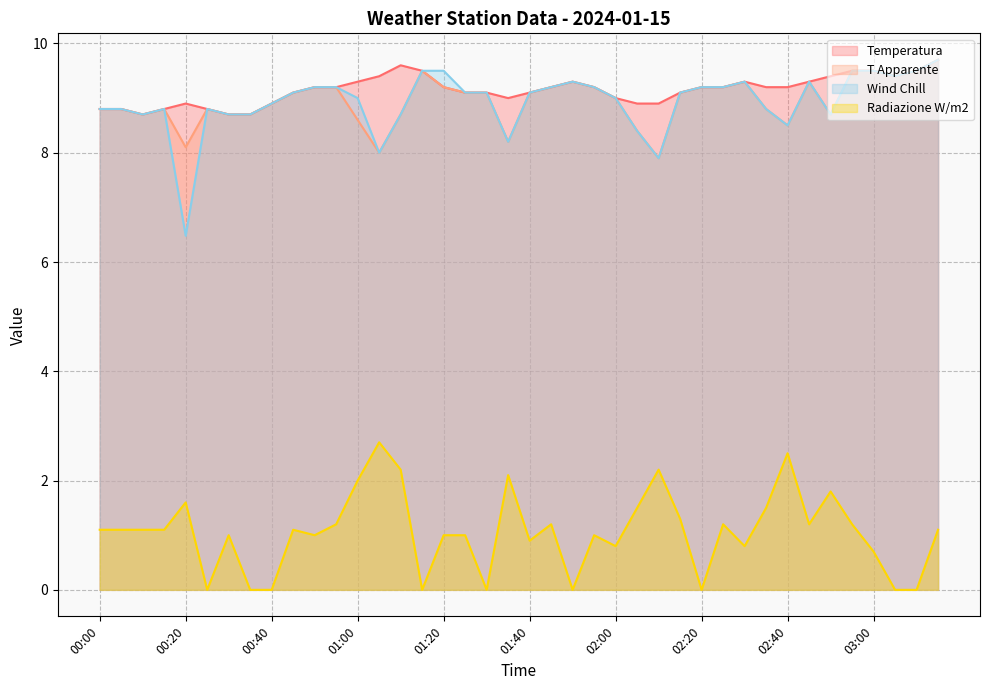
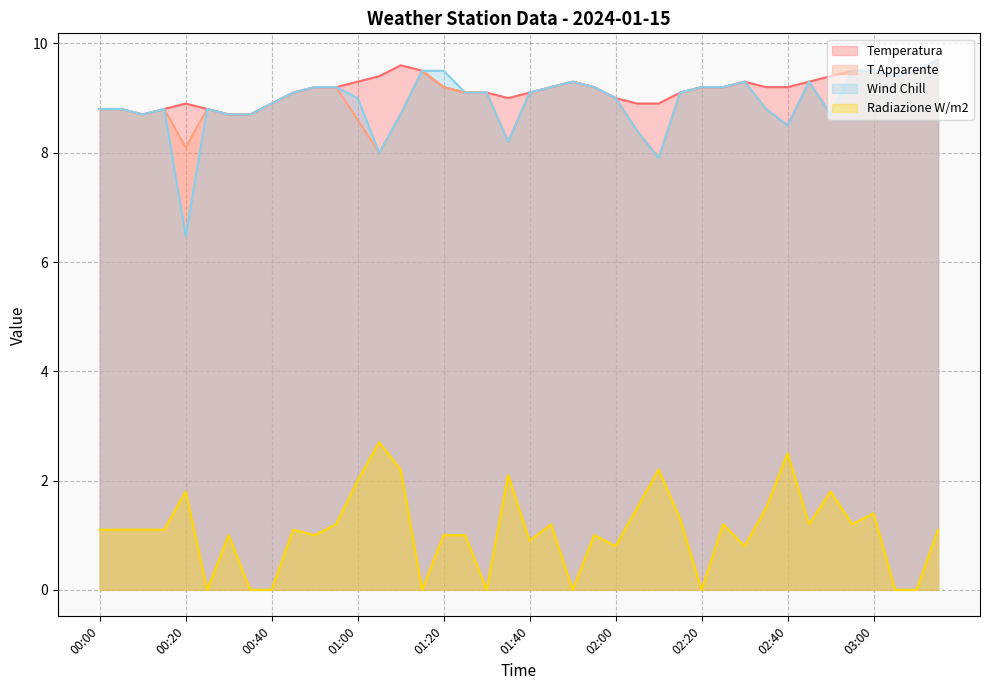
Radiazione W/m2, 00:20: 1.6 -> 1.8
Radiazione W/m2, 03:00: 0.7 -> 1.4
